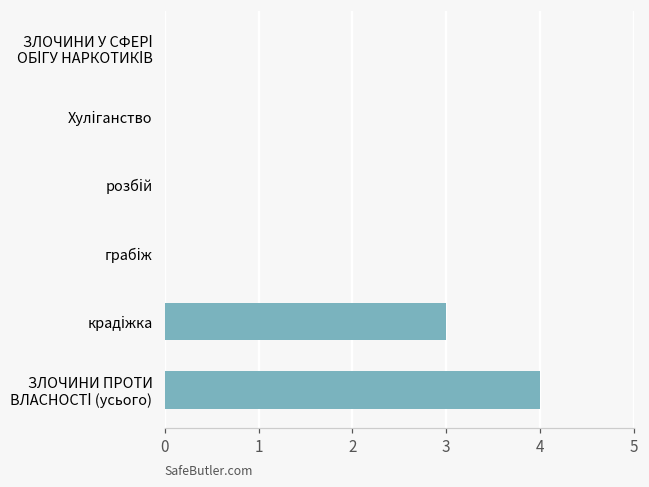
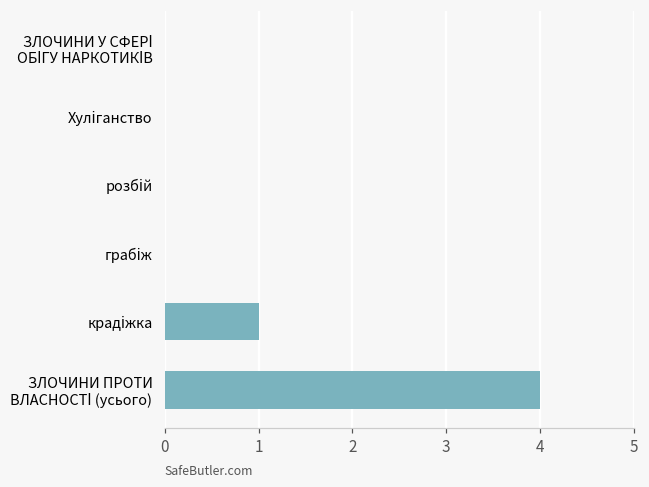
крадіжка: 3 -> 1
